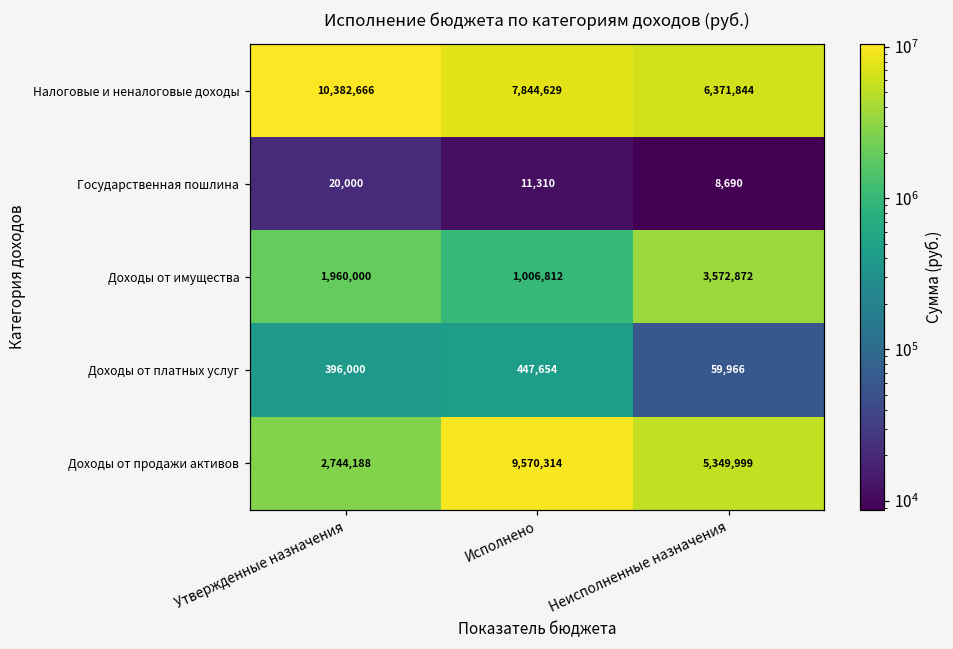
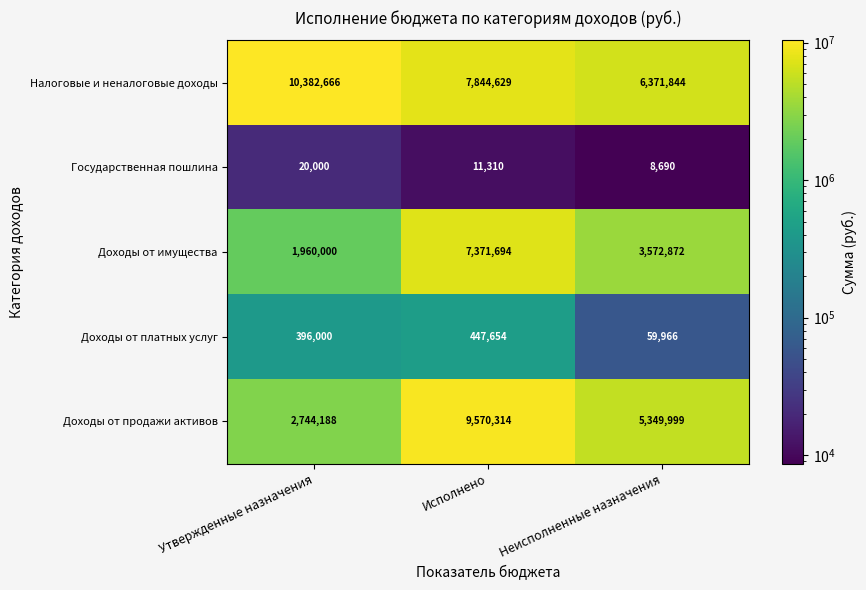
Доходы от имущества, Исполнено: 1,006,812 -> 7,371,694
